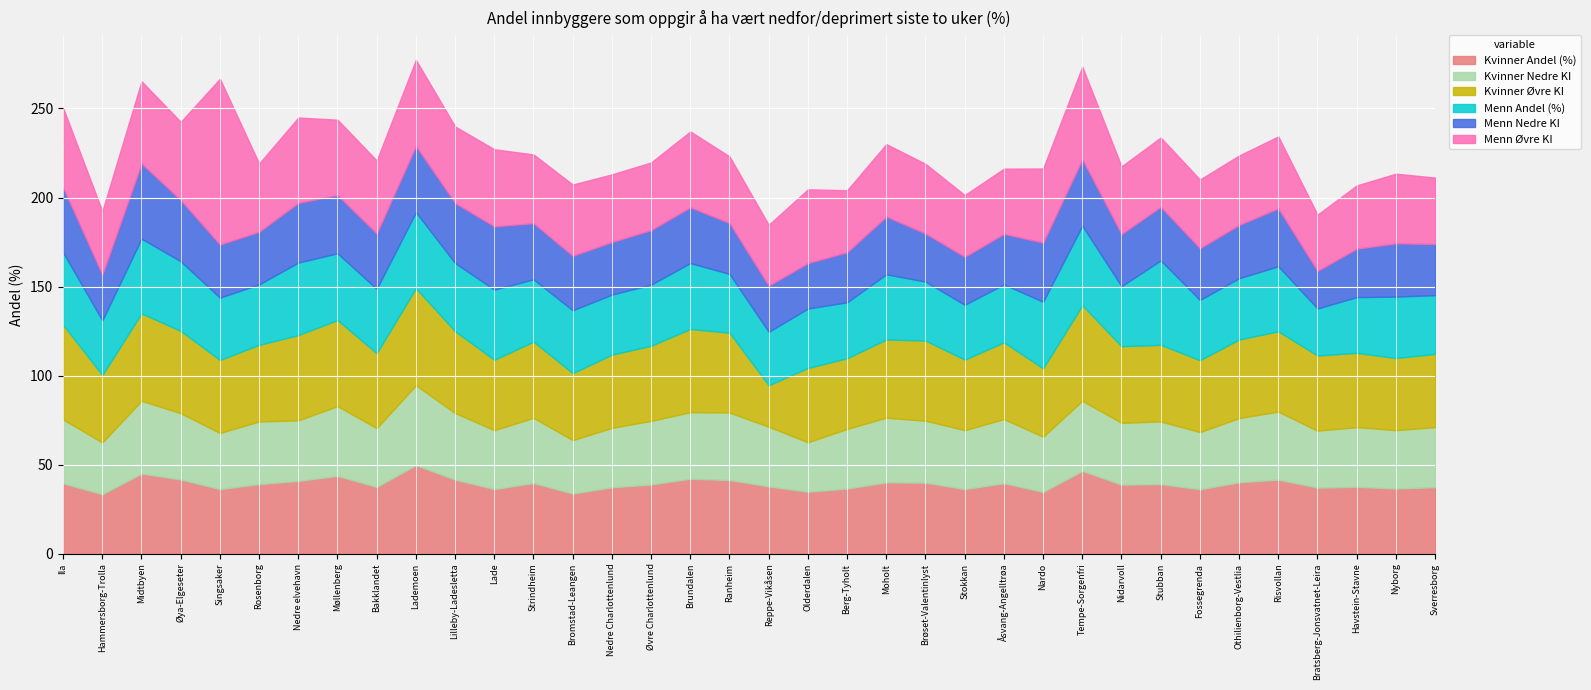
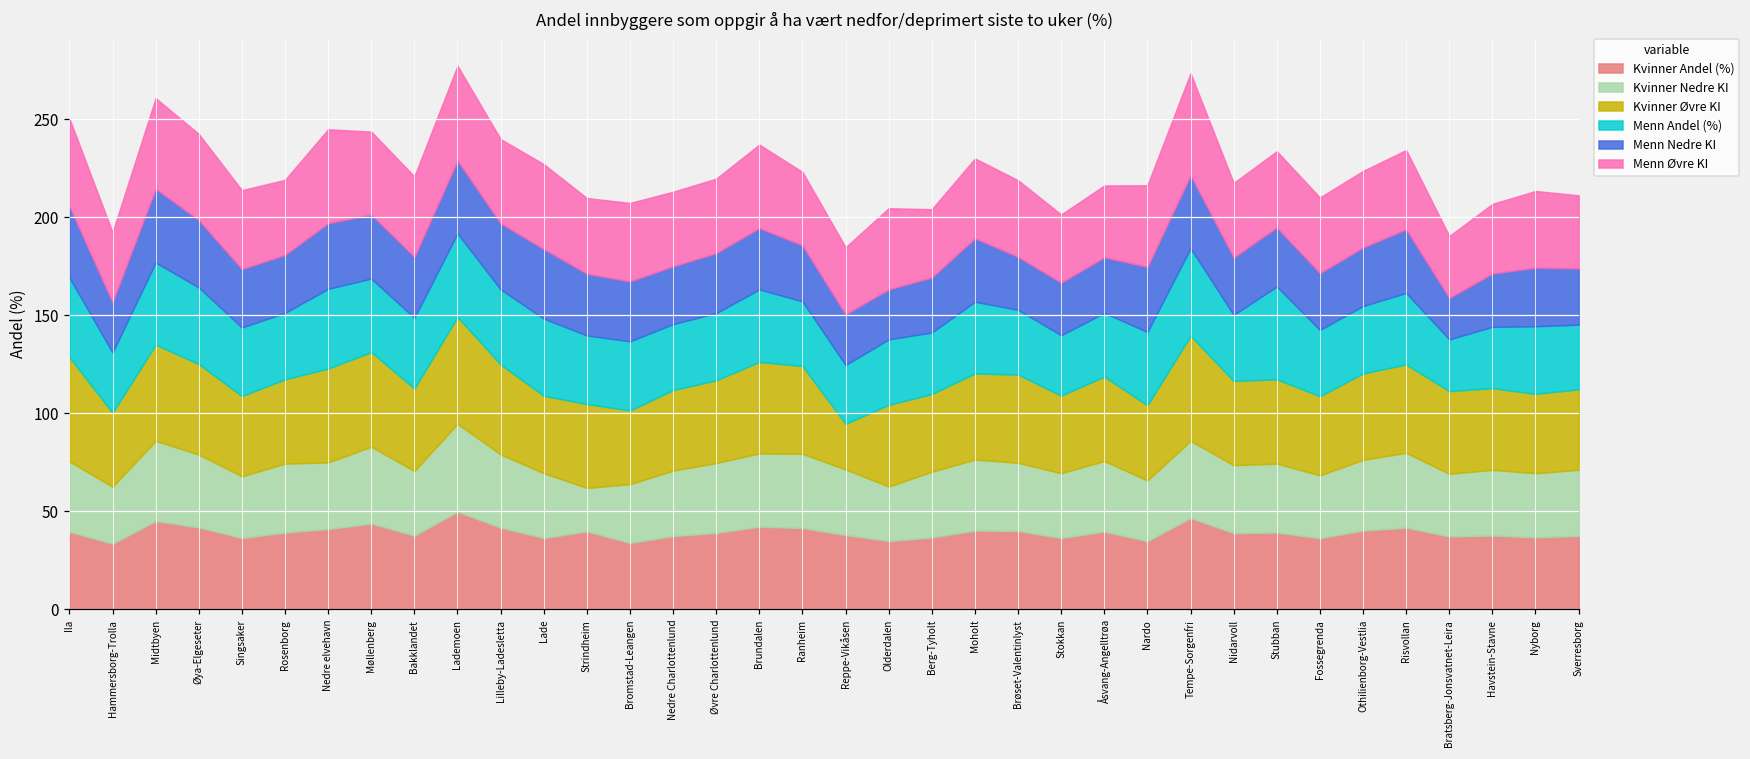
Menn Nedre KI, Midtbyen: 42 -> 38
Menn Øvre KI, Singsaker: 93 -> 40
Kvinner Nedre KI, Strindheim: 37 -> 22
